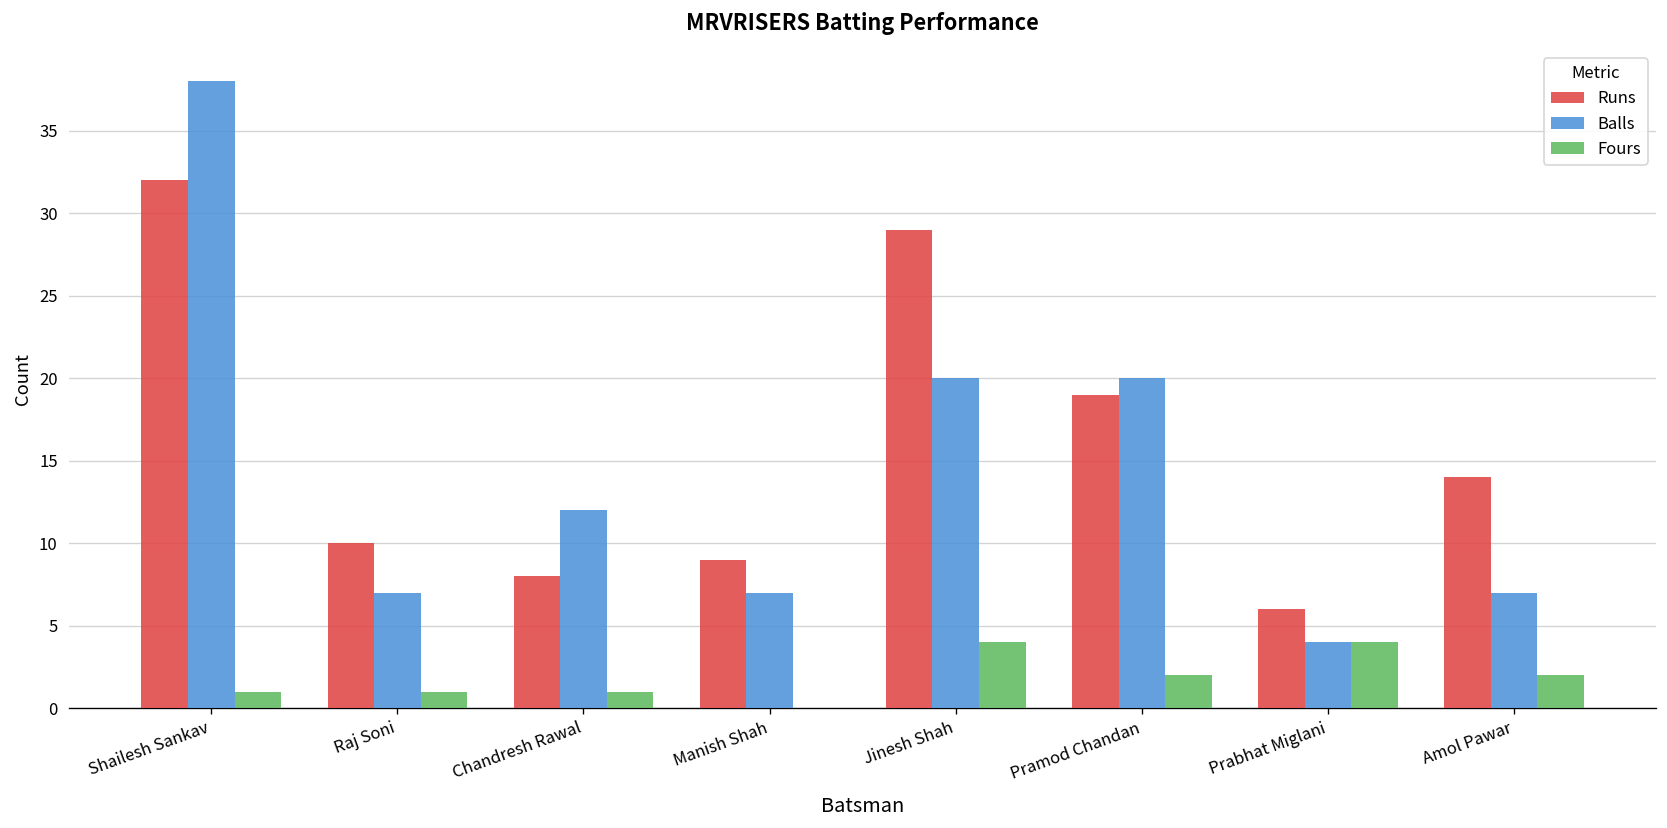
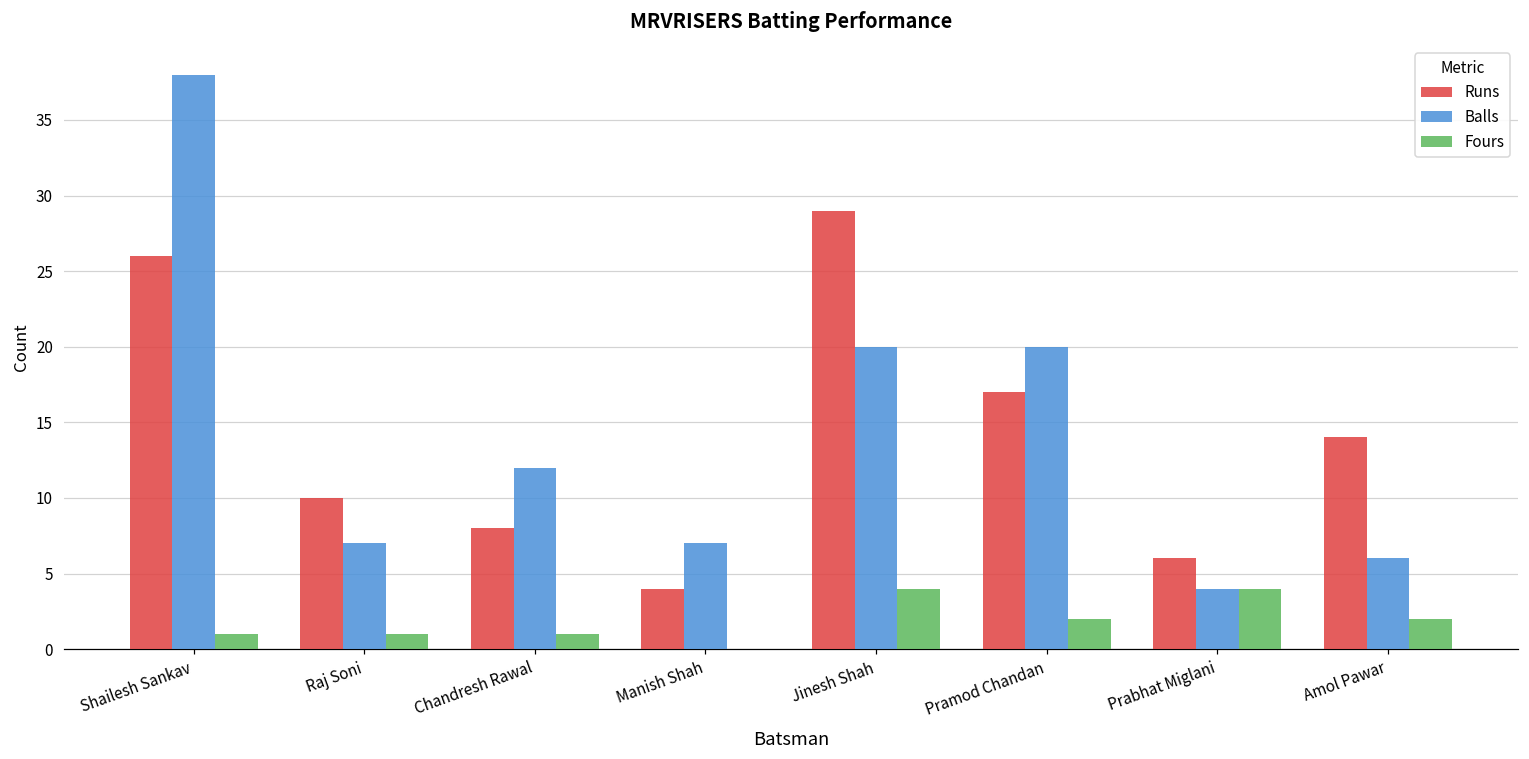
Runs, Shailesh Sankav: 32 -> 26
Runs, Manish Shah: 9 -> 4
Runs, Pramod Chandan: 19 -> 17
Balls, Amol Pawar: 7 -> 6
